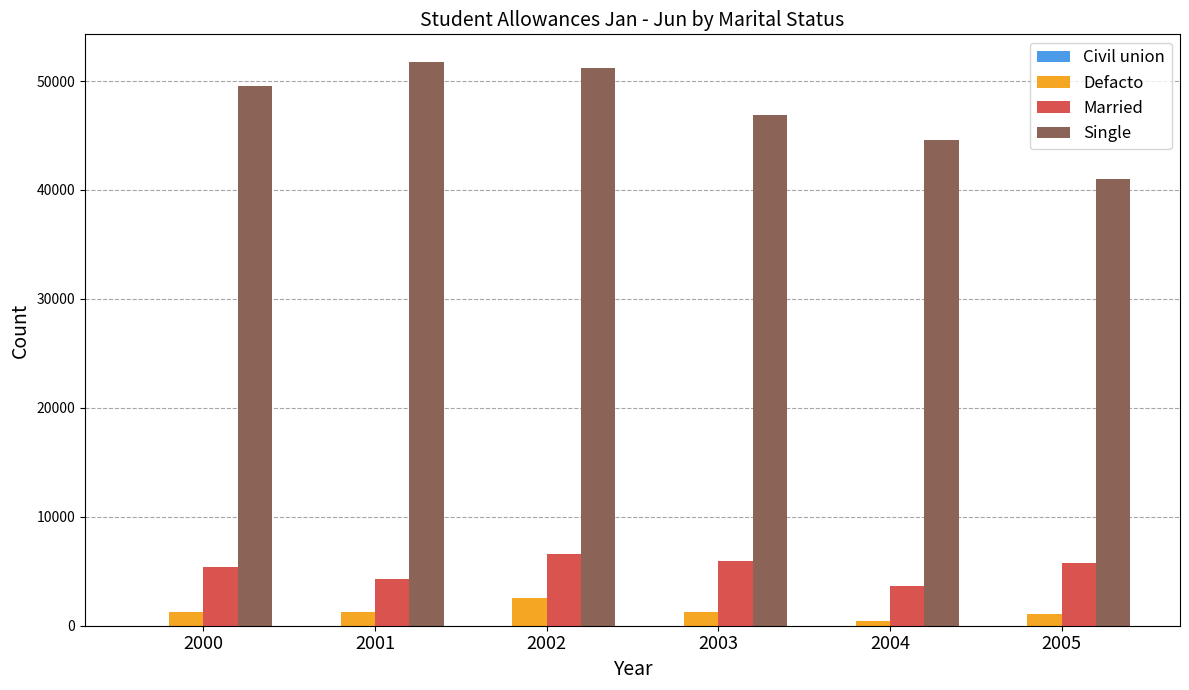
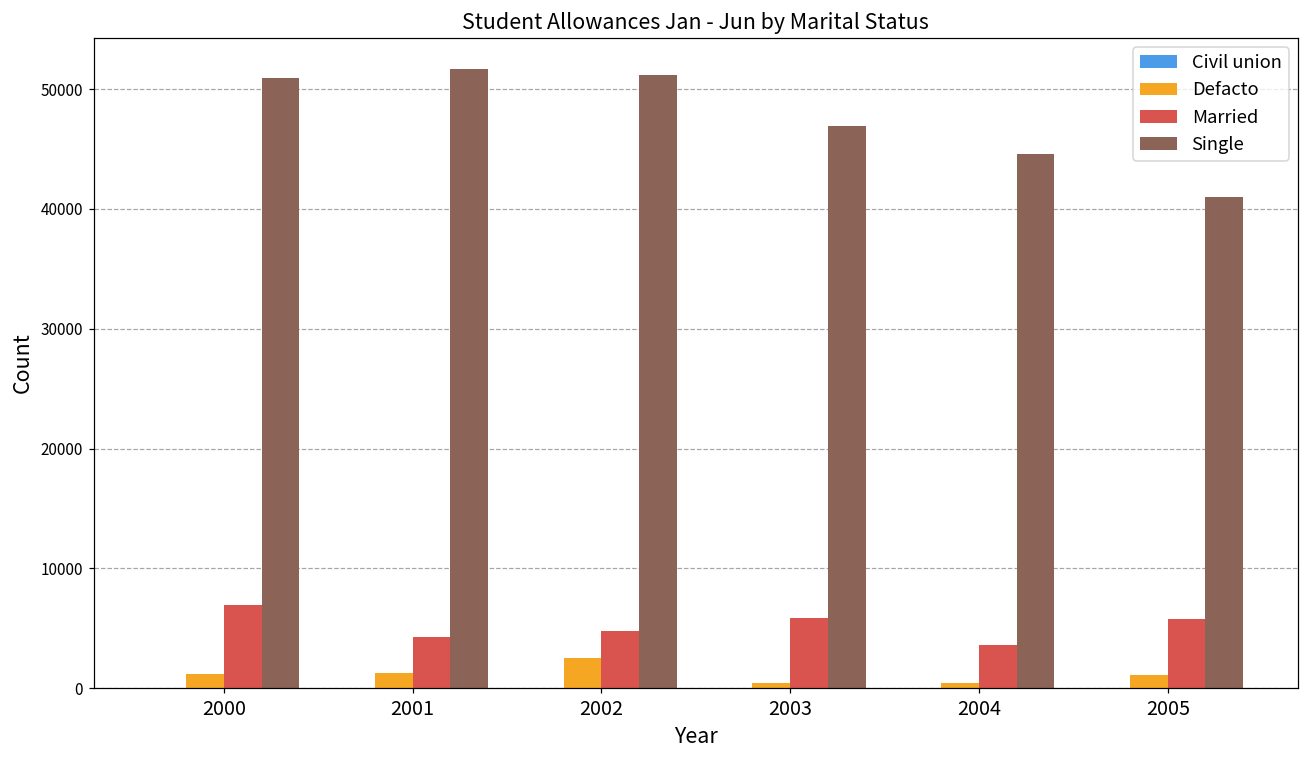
Married, 2000: 5400 -> 7000
Single, 2000: 49600 -> 50900
Married, 2002: 6600 -> 4800
Defacto, 2003: 1300 -> 500
